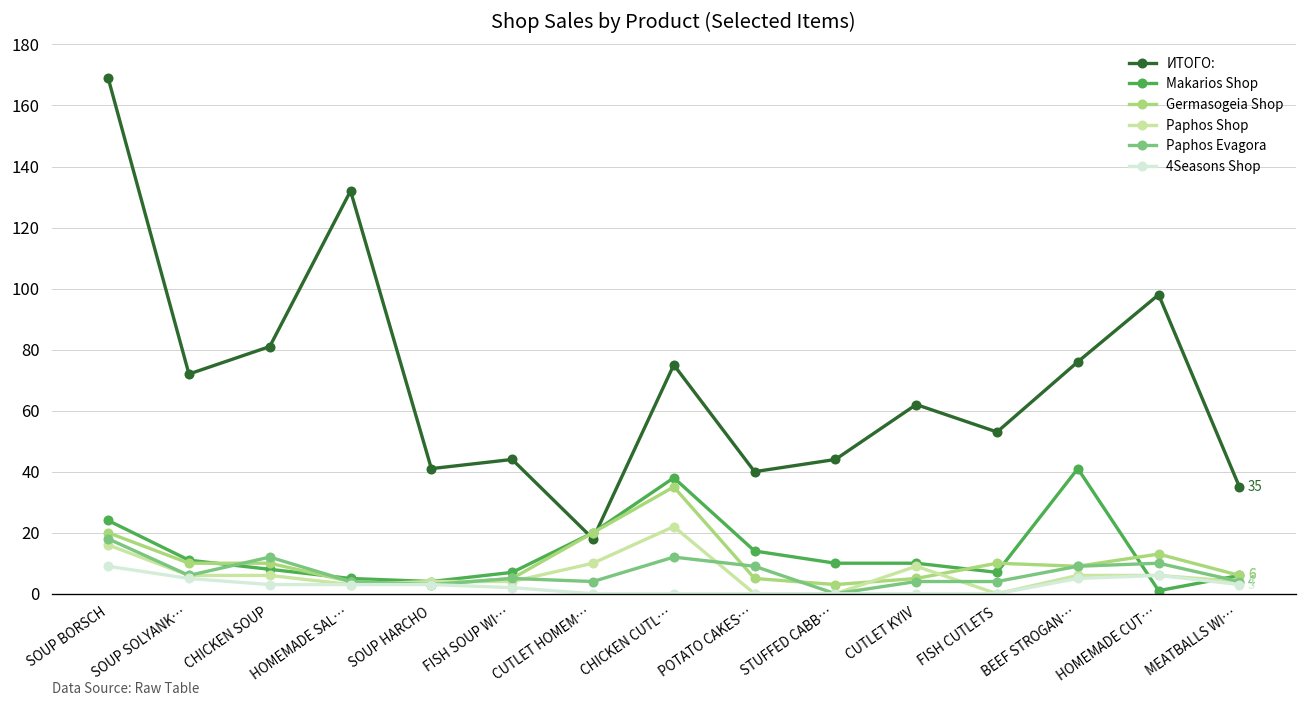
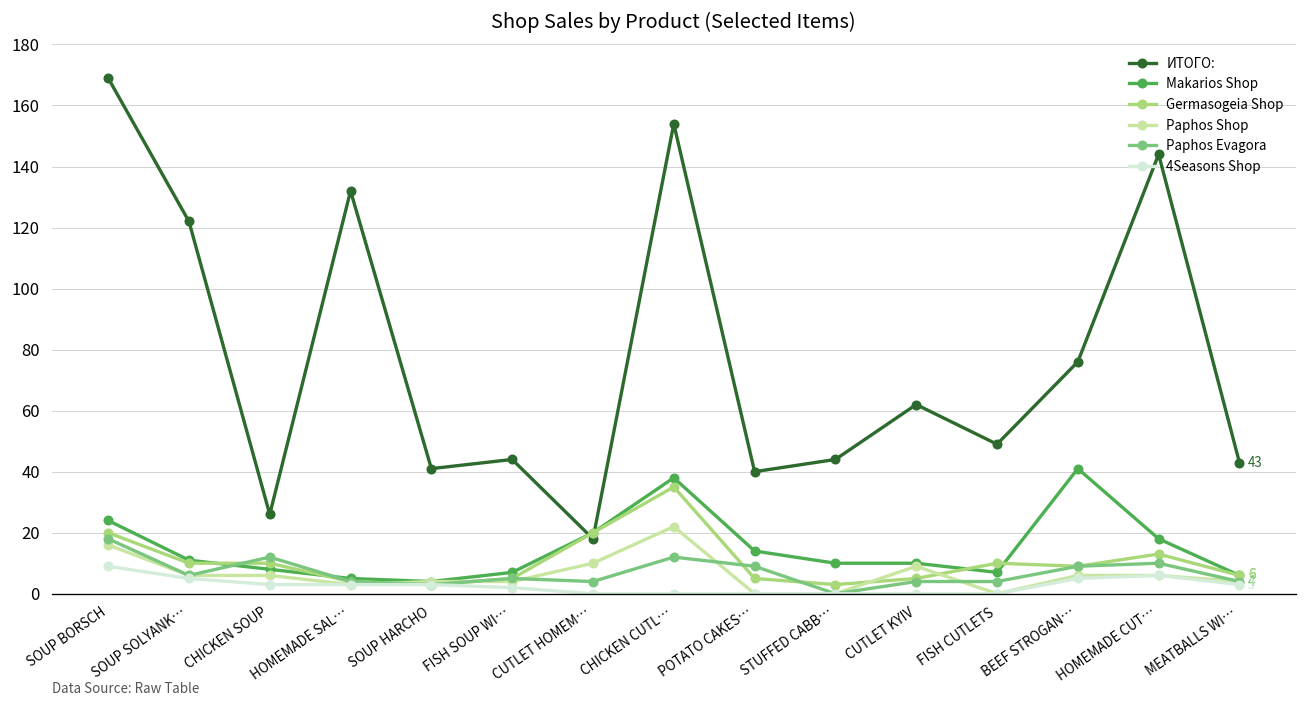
ИТОГО:, SOUP SOLYANK…: 72 -> 122
ИТОГО:, CHICKEN SOUP: 81 -> 26
ИТОГО:, CHICKEN CUTL…: 75 -> 154
ИТОГО:, FISH CUTLETS: 53 -> 49
ИТОГО:, HOMEMADE CUT…: 98 -> 144
Makarios Shop, HOMEMADE CUT…: 1 -> 18
ИТОГО:, MEATBALLS WI…: 35 -> 43
